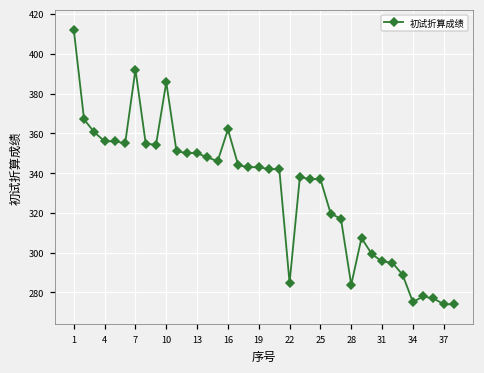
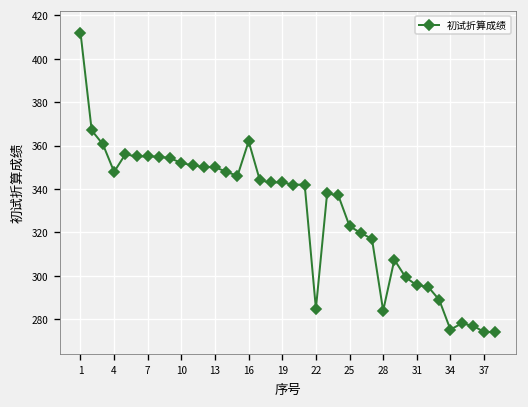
4: 356 -> 348
7: 392 -> 355
10: 386 -> 352
25: 337 -> 323
